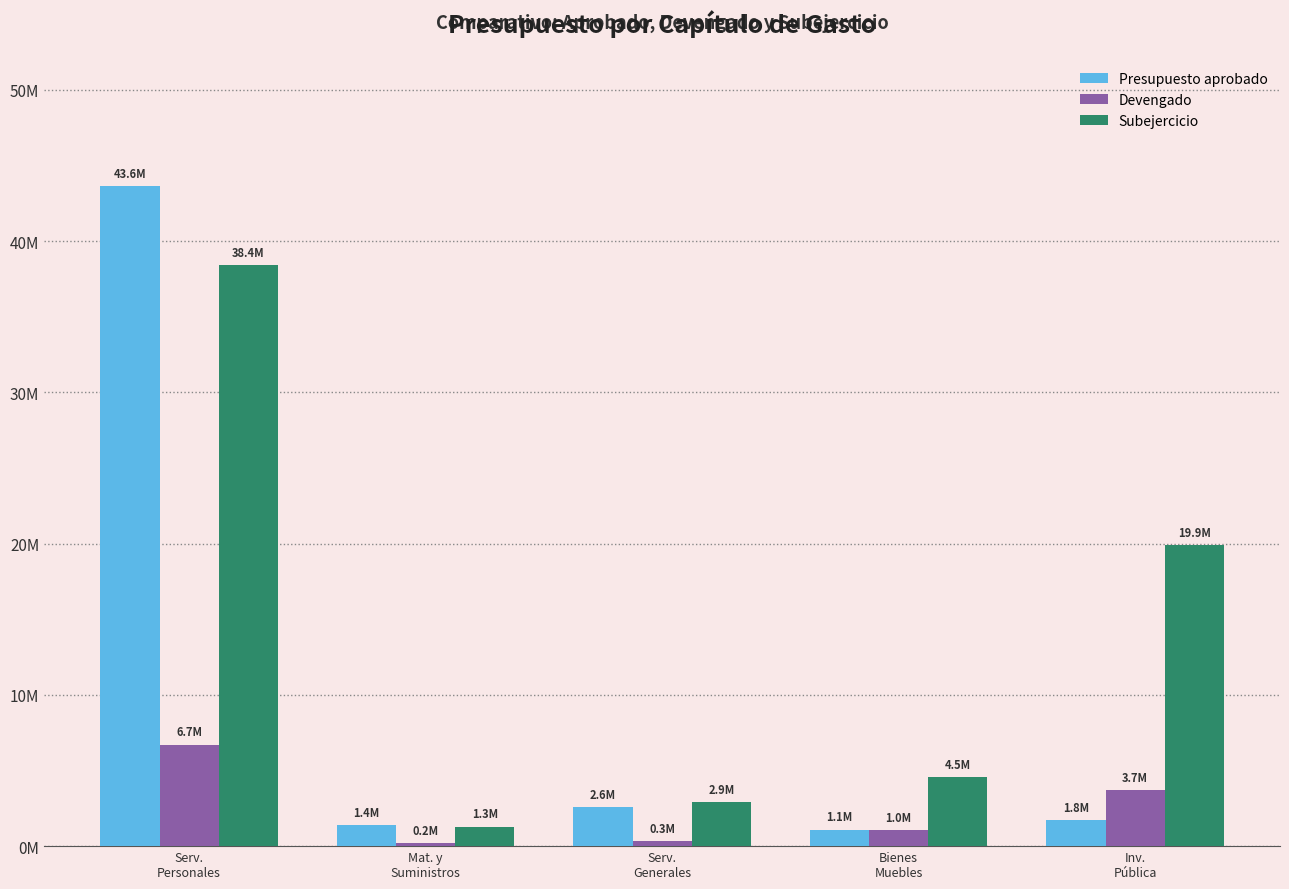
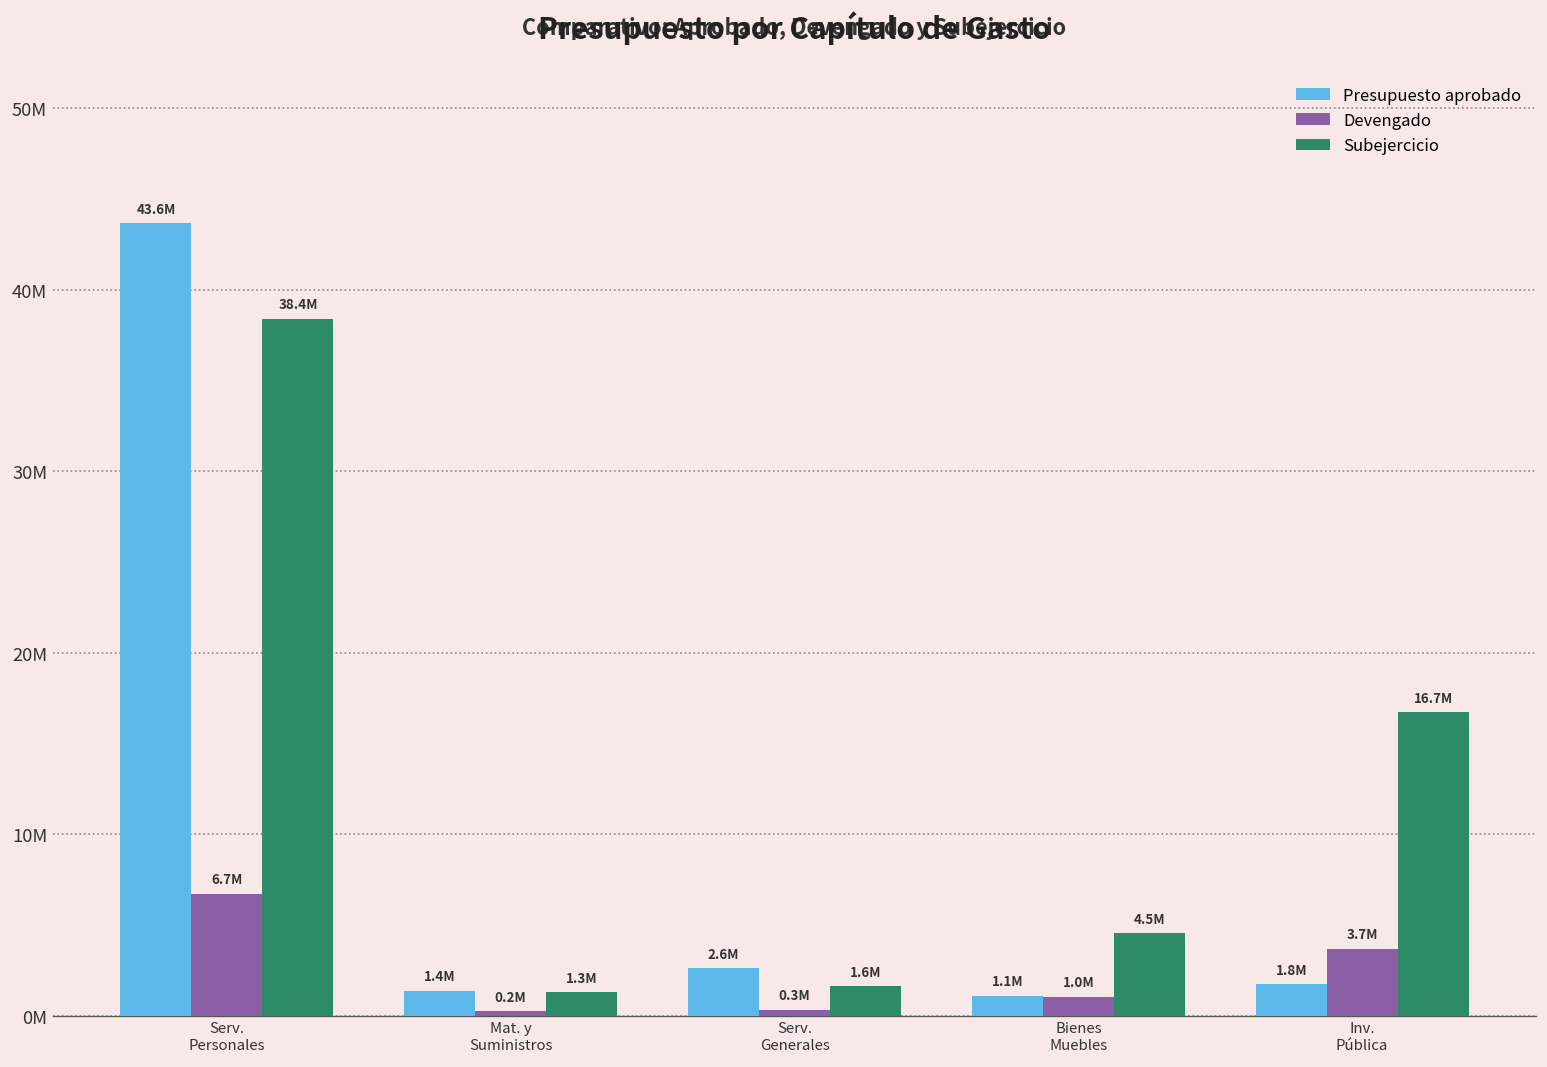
Subejercicio, Serv. Generales: 2.9M -> 1.6M
Subejercicio, Inv. Pública: 19.9M -> 16.7M
